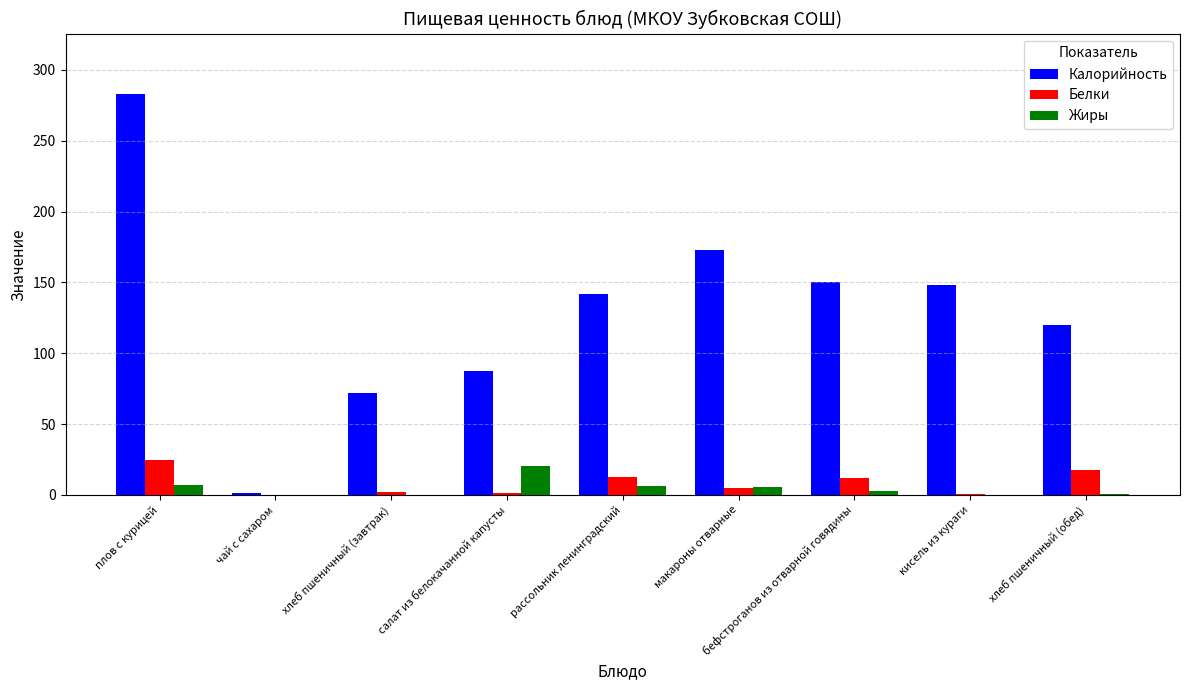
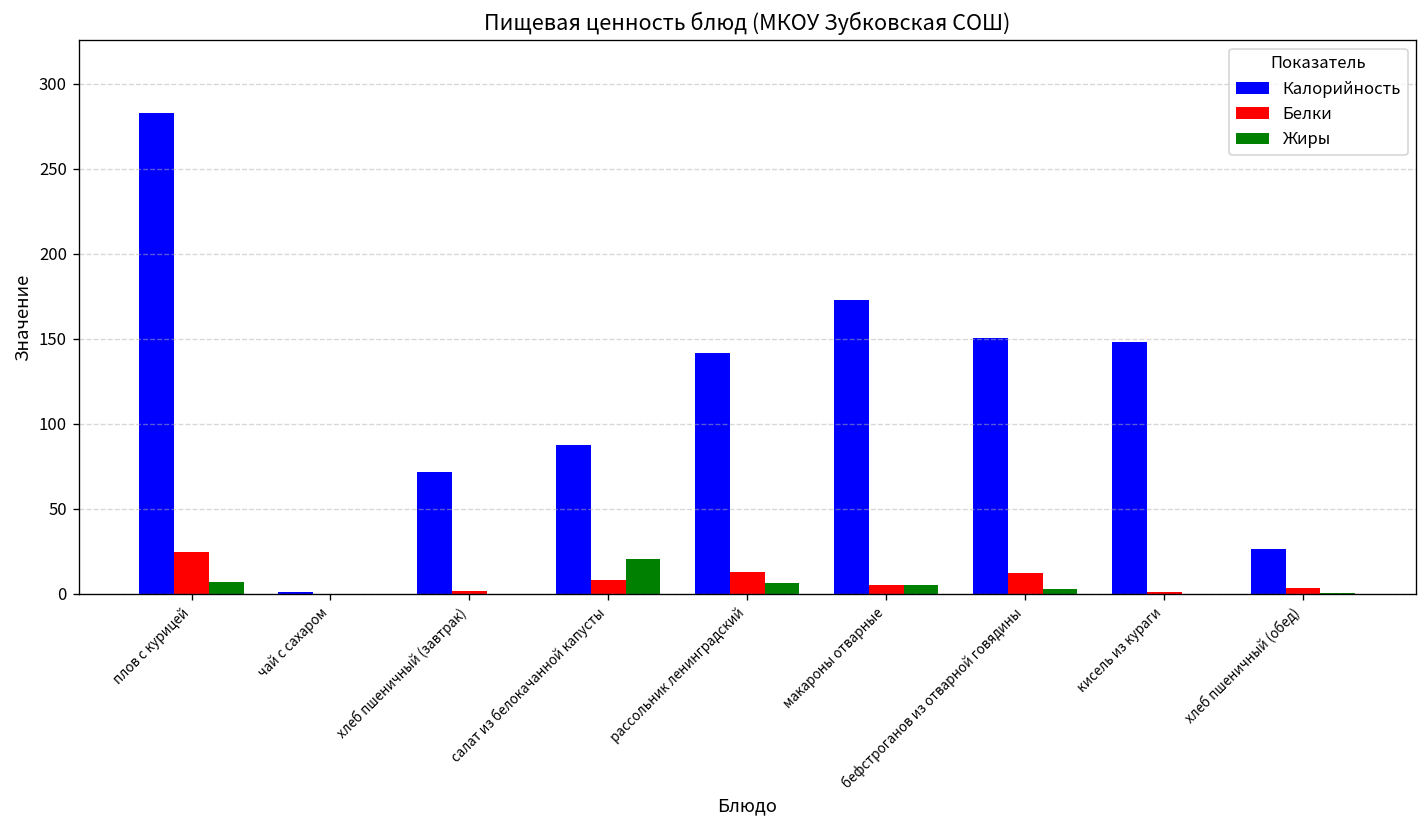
Белки, салат из белокачанной капусты: 2 -> 8
Калорийность, хлеб пшеничный (обед): 120 -> 27
Белки, хлеб пшеничный (обед): 18 -> 3
